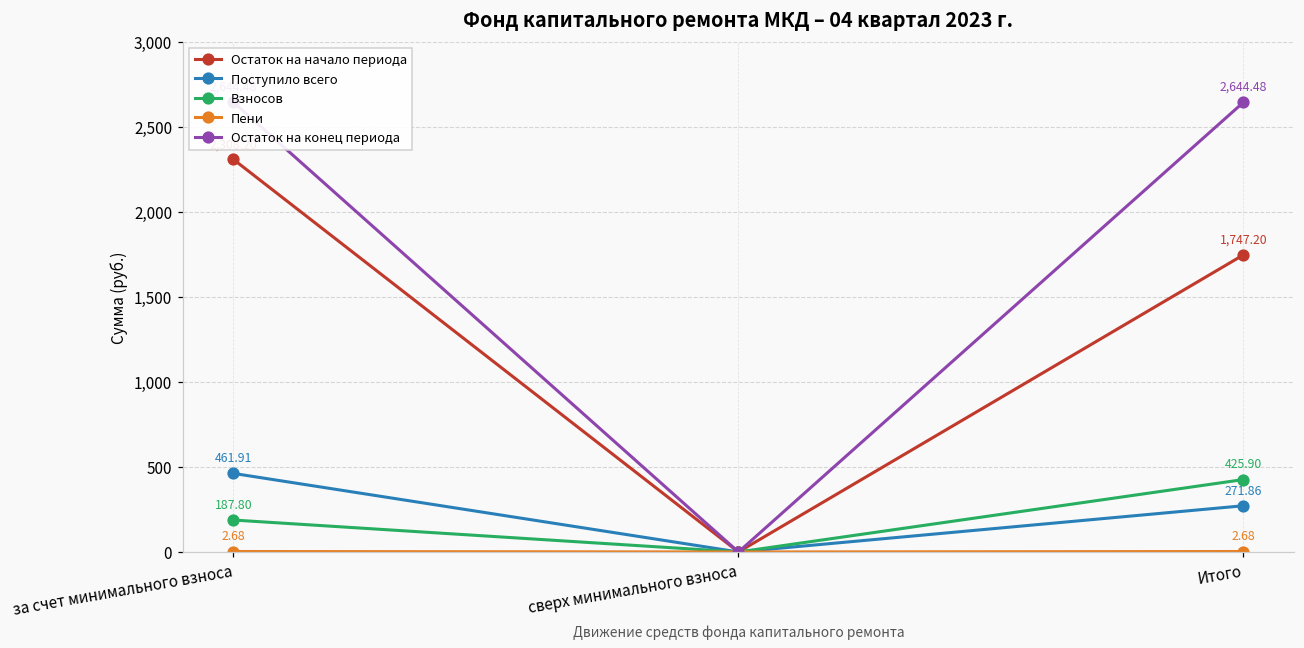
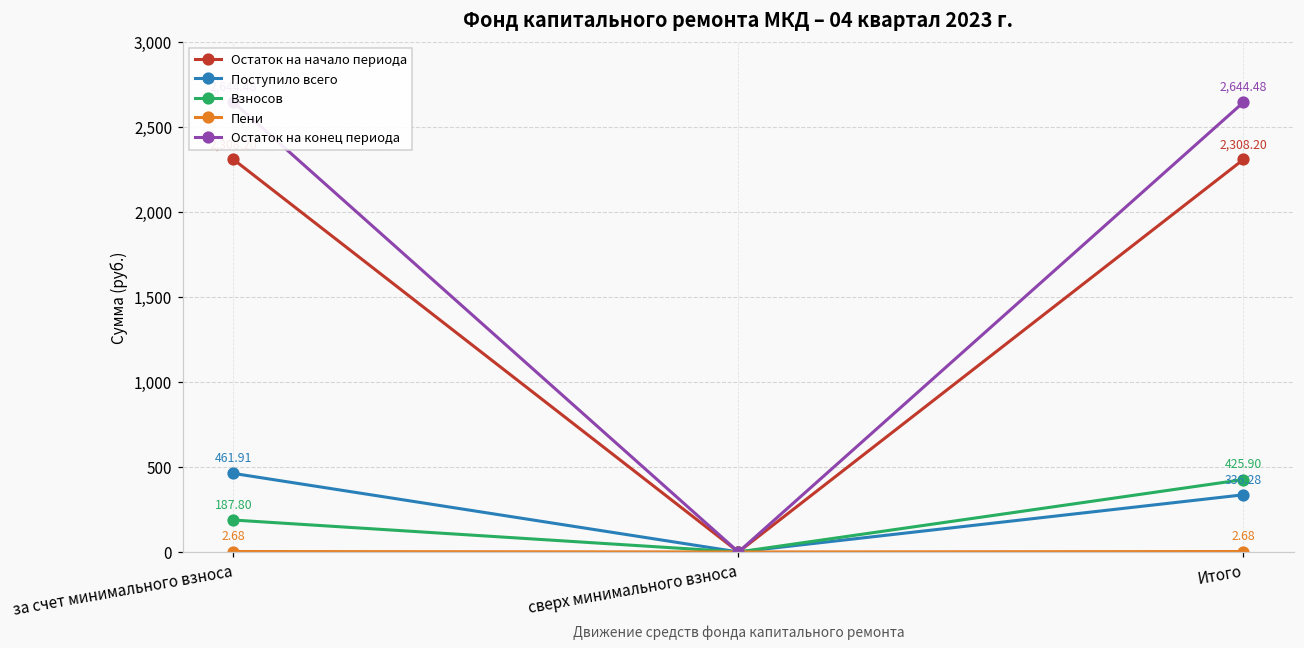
Остаток на начало периода, Итого: 1,747.20 -> 2,308.20
Поступило всего, Итого: 271.86 -> 336.28
